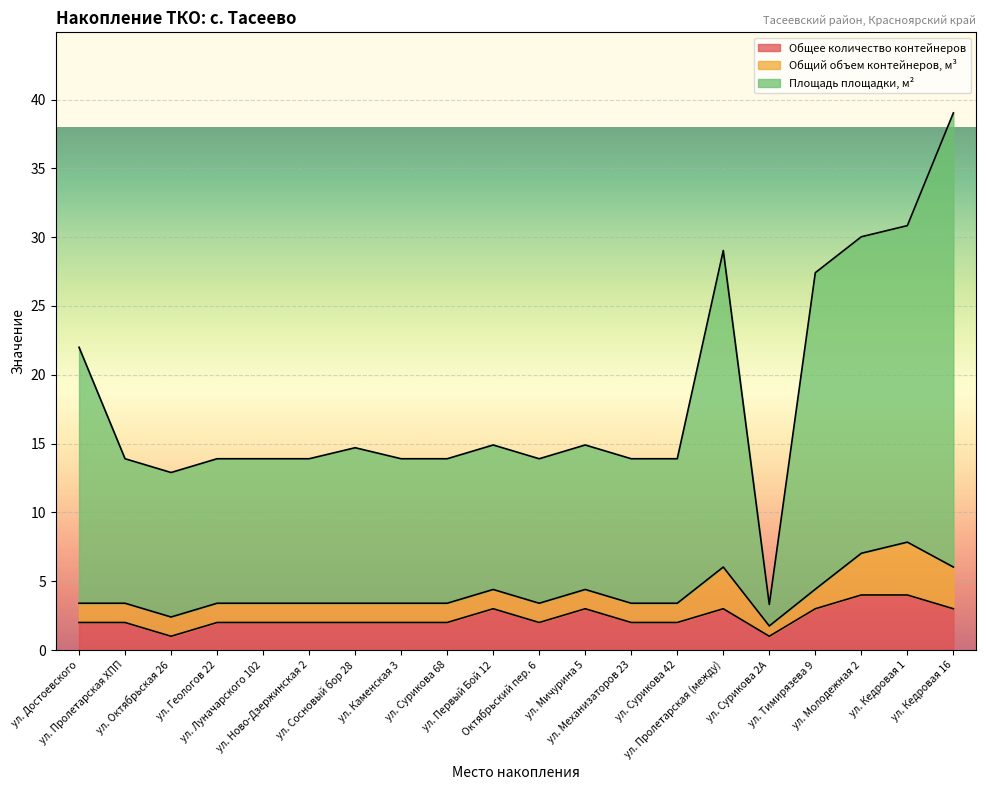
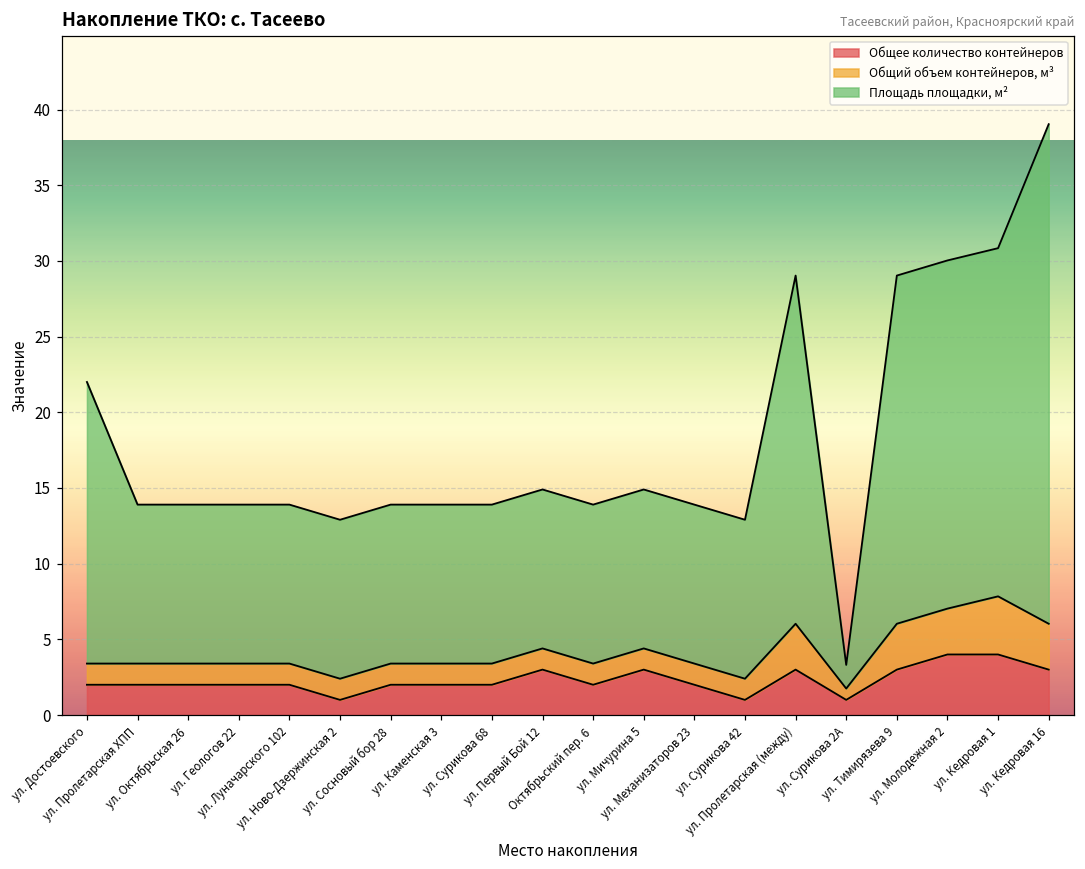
Общее количество контейнеров, ул. Октябрьская 26: 1 -> 2
Общее количество контейнеров, ул. Ново-Дзержинская 2: 2 -> 1
Площадь площадки, м², ул. Сосновый бор 28: 11.3 -> 10.5
Общее количество контейнеров, ул. Сурикова 42: 2 -> 1
Общий объем контейнеров, м³, ул. Тимирязева 9: 1.4 -> 3.0
